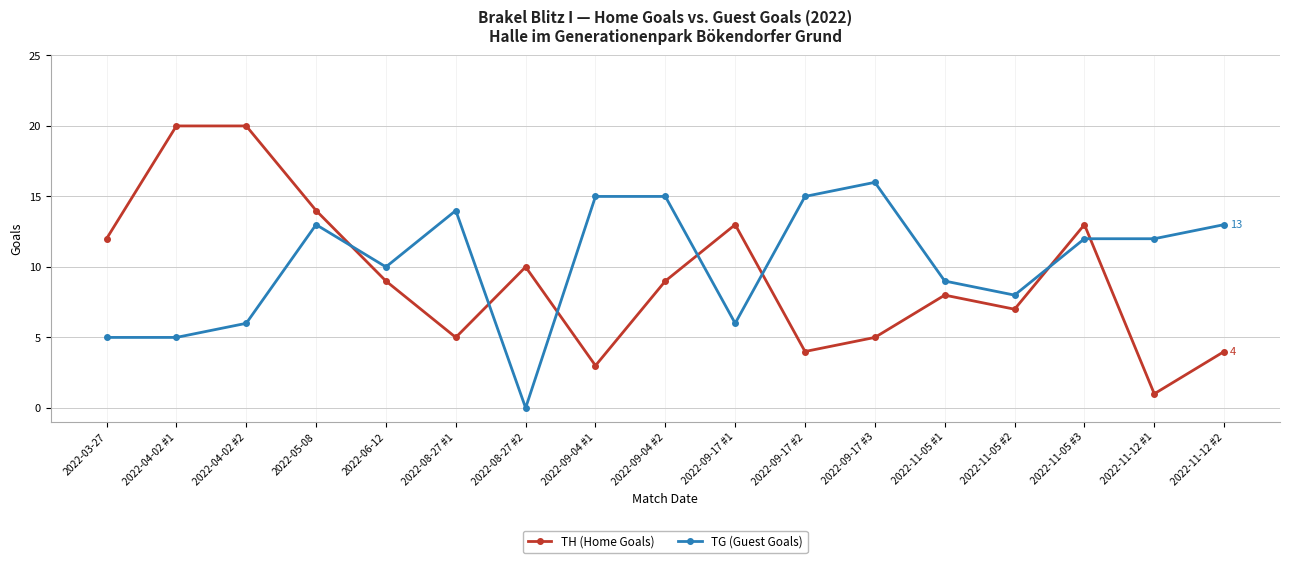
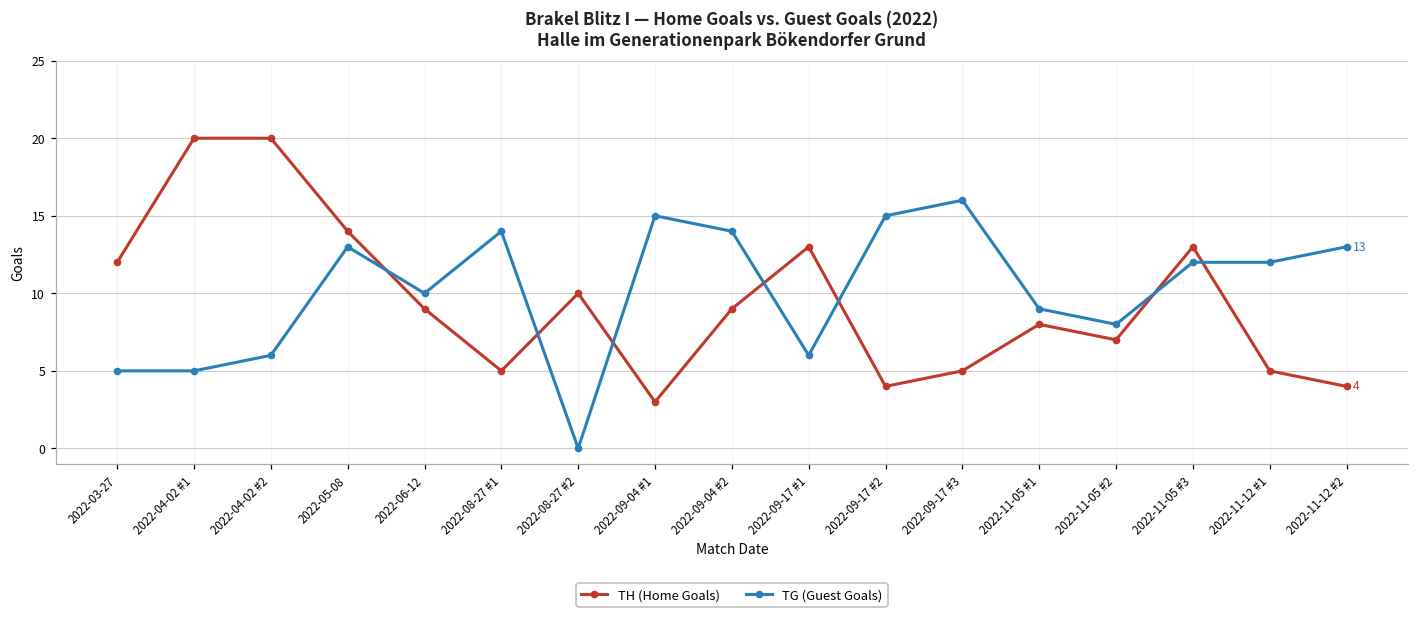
TG (Guest Goals), 2022-09-04 #2: 15 -> 14
TH (Home Goals), 2022-11-12 #1: 1 -> 5
